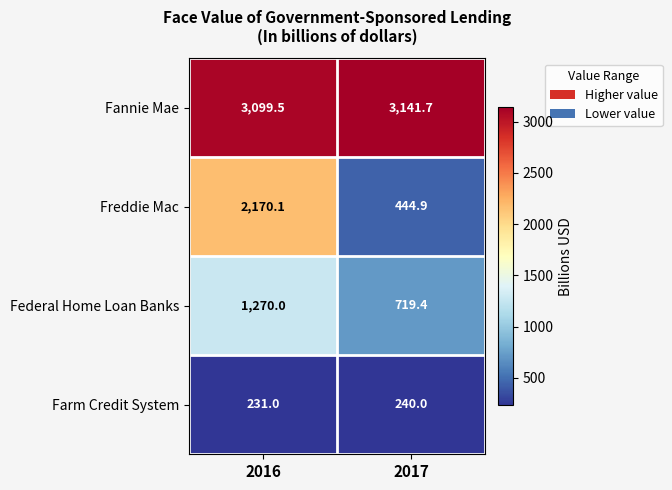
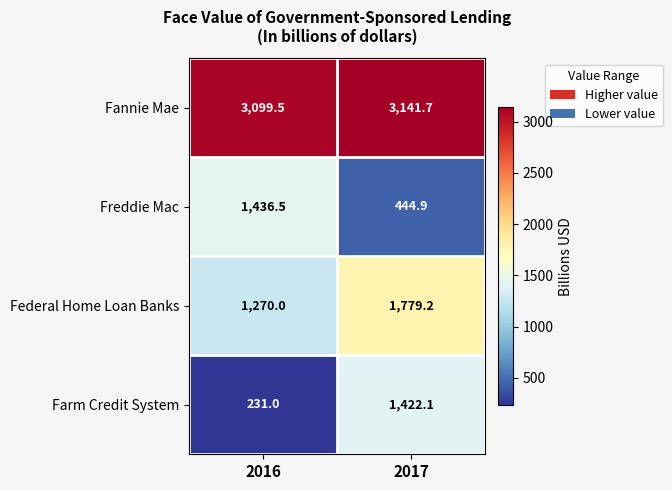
Freddie Mac, 2016: 2,170.1 -> 1,436.5
Federal Home Loan Banks, 2017: 719.4 -> 1,779.2
Farm Credit System, 2017: 240.0 -> 1,422.1
